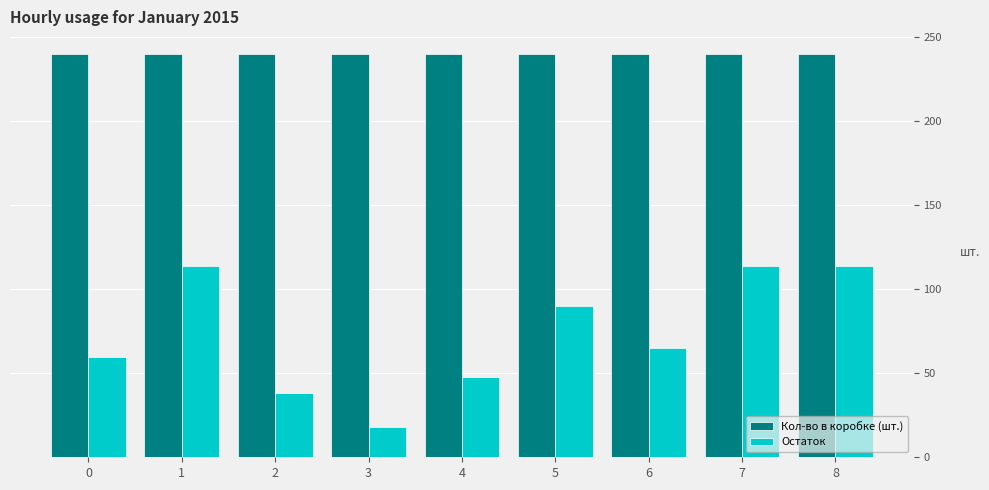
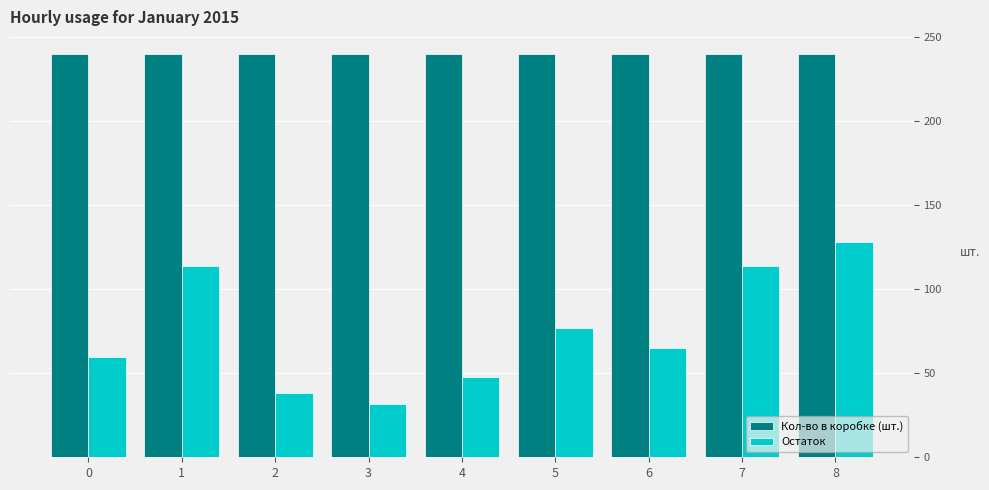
Остаток, 3: 18 -> 32
Остаток, 5: 90 -> 77
Остаток, 8: 114 -> 128
